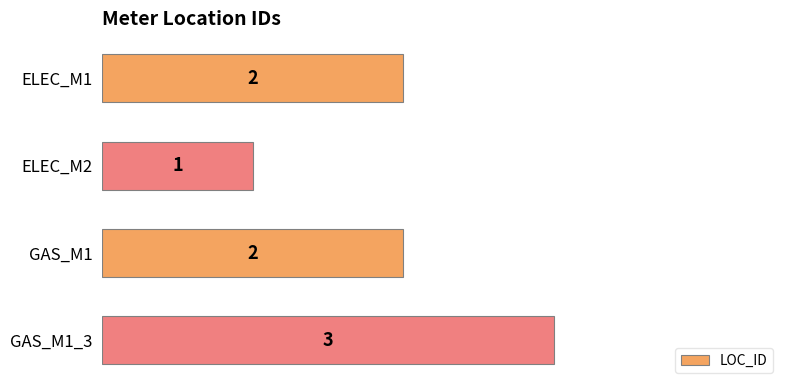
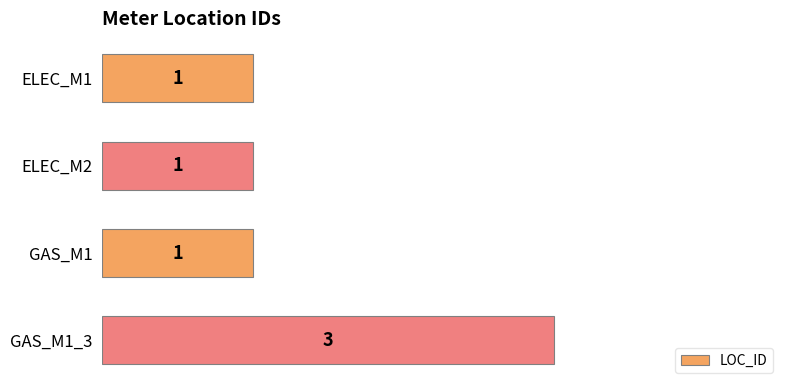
ELEC_M1: 2 -> 1
GAS_M1: 2 -> 1
